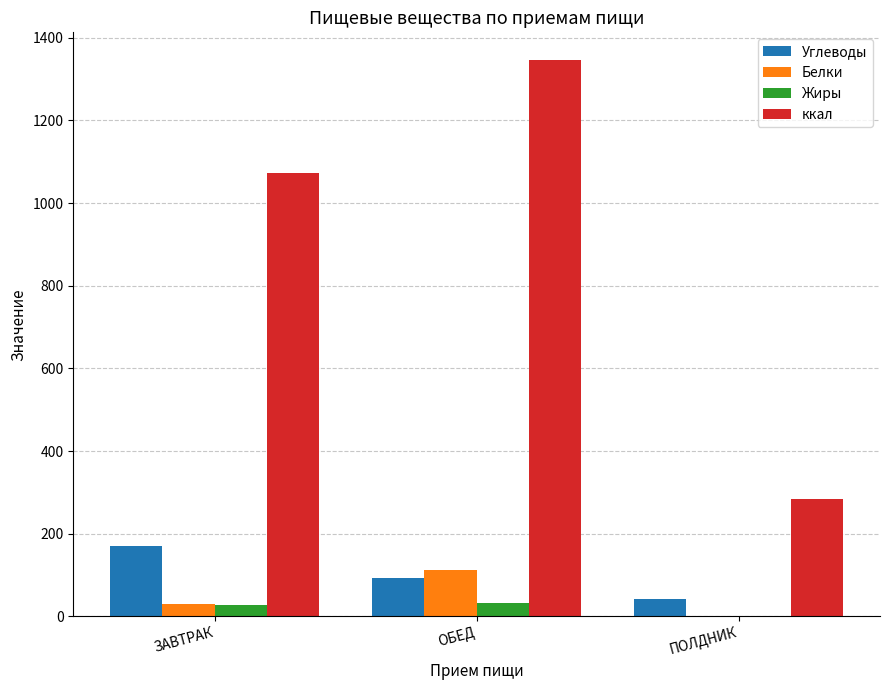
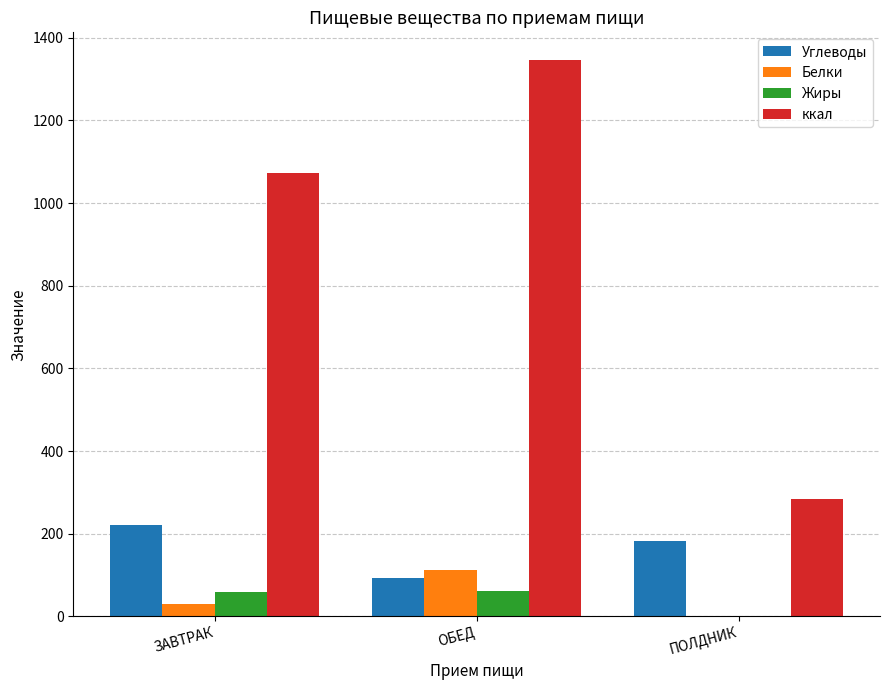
Углеводы, ЗАВТРАК: 170 -> 220
Жиры, ЗАВТРАК: 30 -> 60
Жиры, ОБЕД: 30 -> 60
Углеводы, ПОЛДНИК: 40 -> 180
